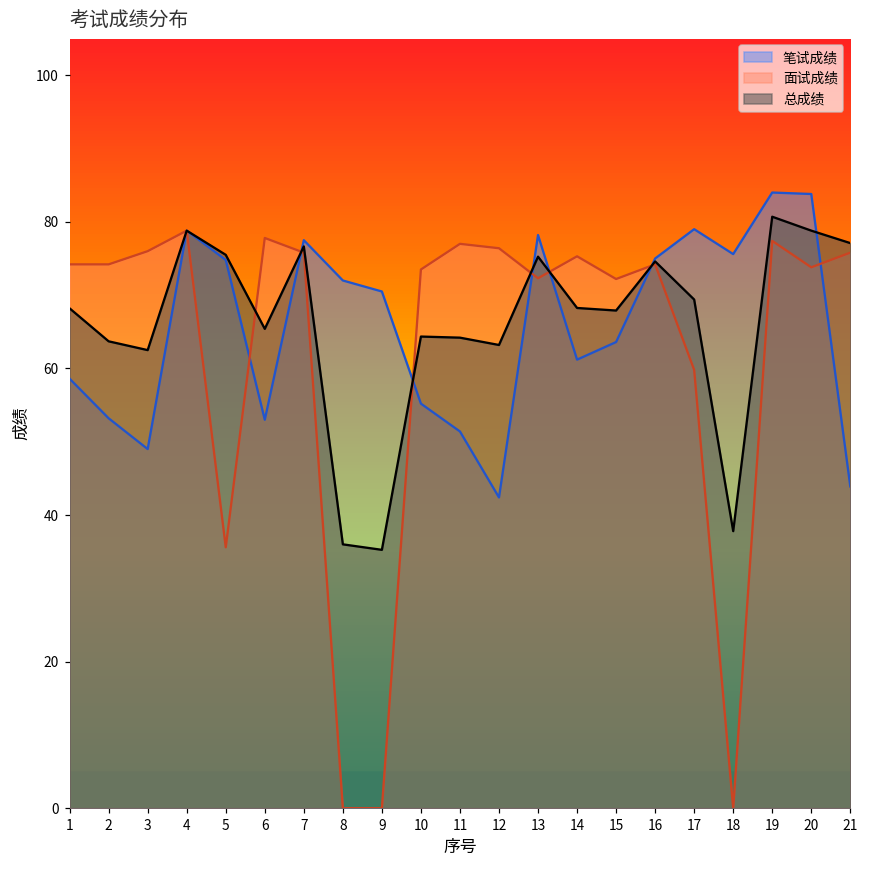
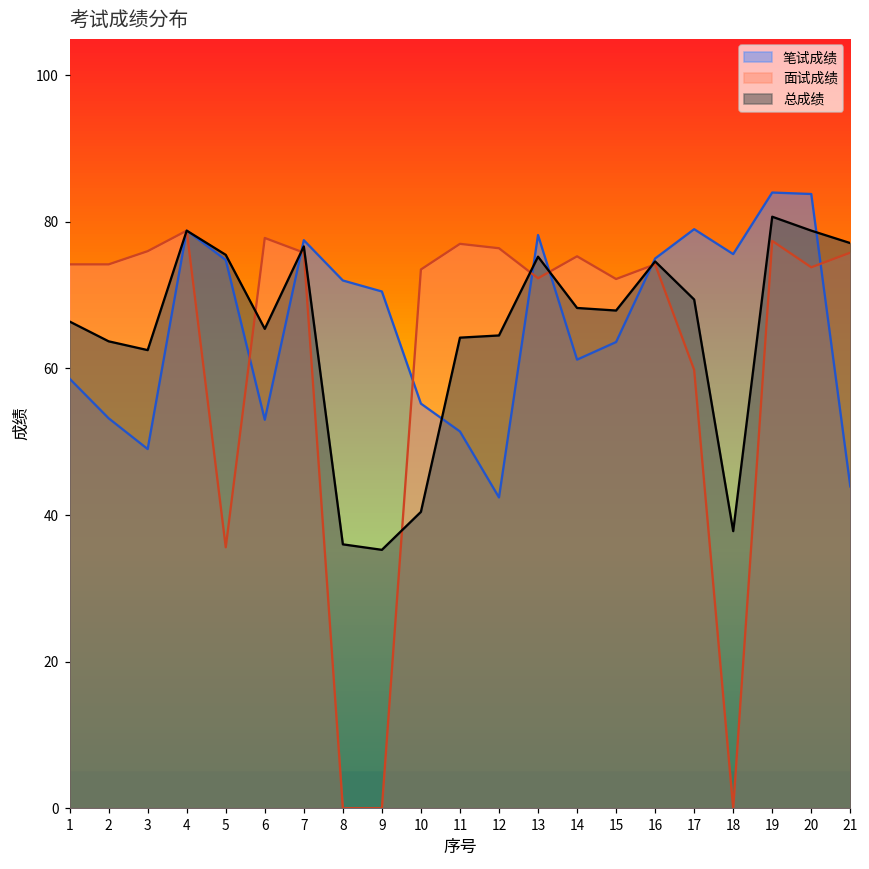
总成绩, 1: 68 -> 66
总成绩, 10: 64 -> 40
总成绩, 12: 63 -> 65
